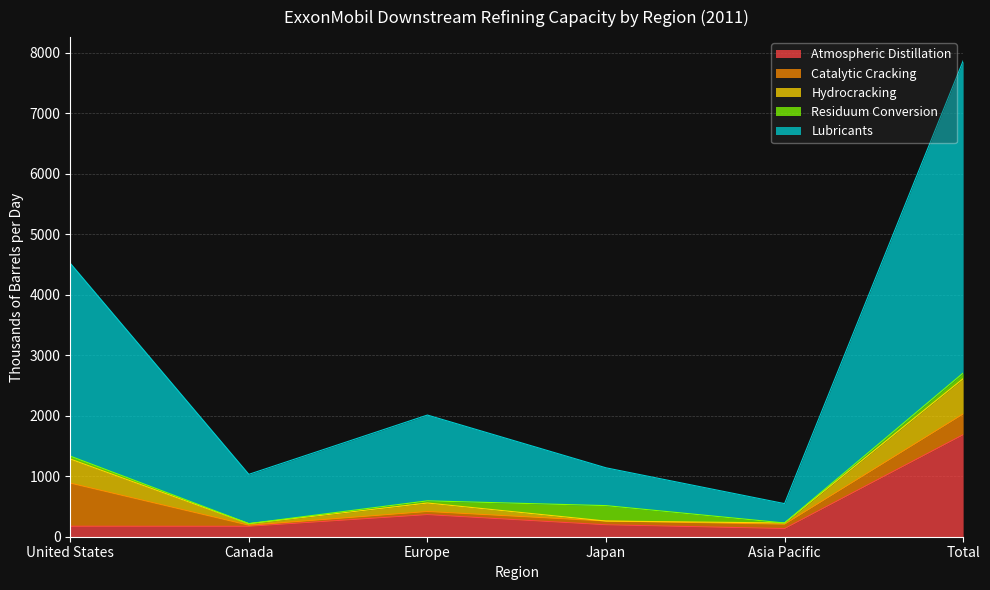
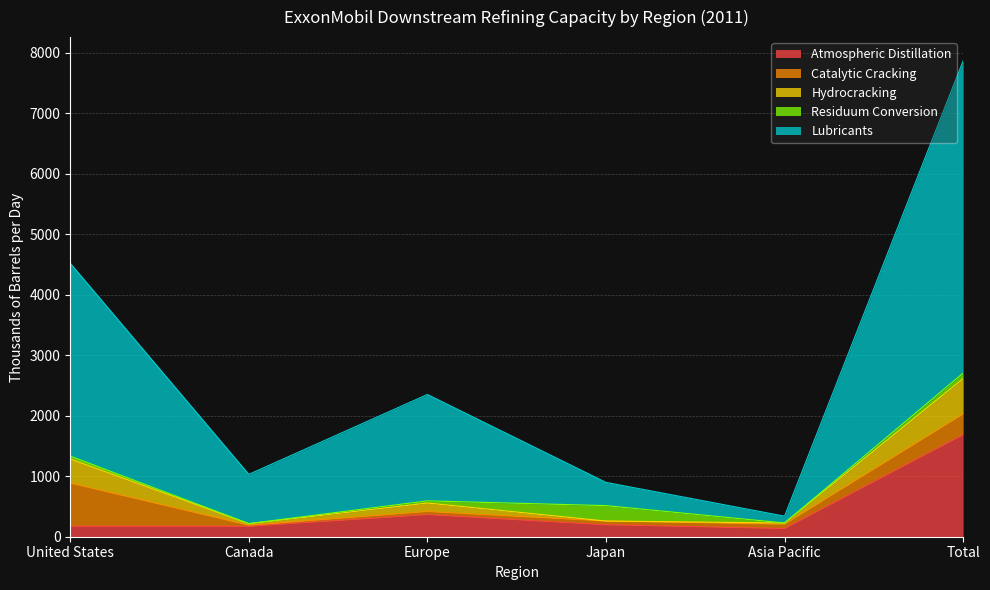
Lubricants, Europe: 1400 -> 1800
Lubricants, Japan: 600 -> 400
Lubricants, Asia Pacific: 300 -> 100
